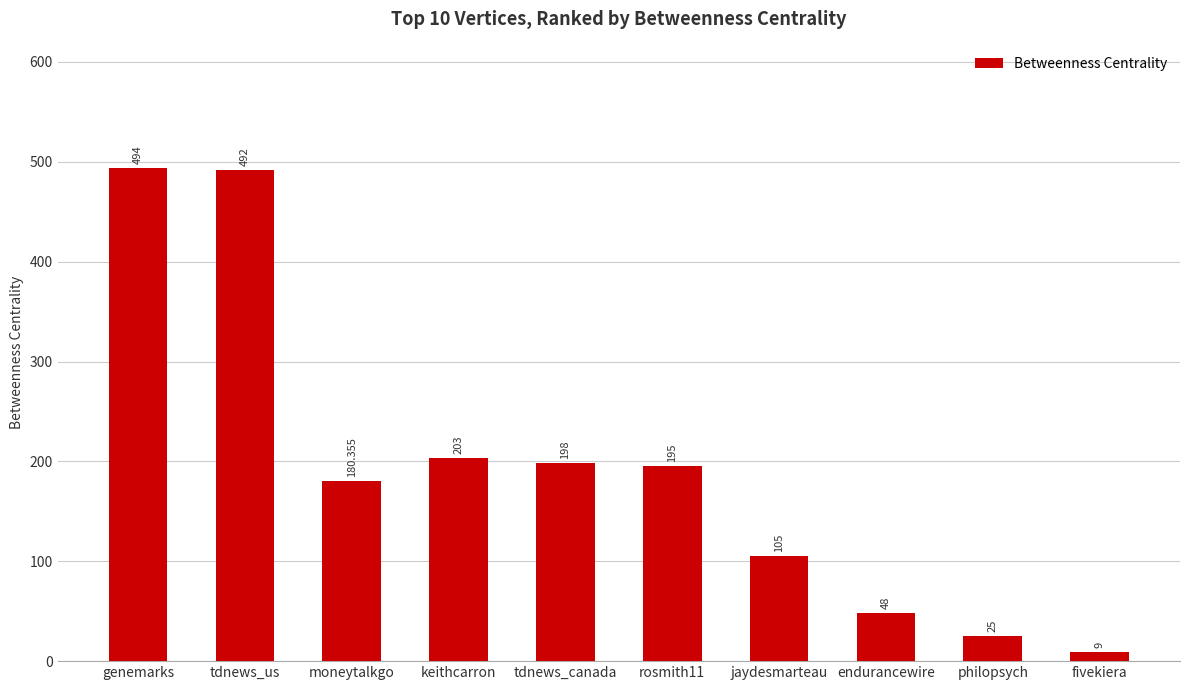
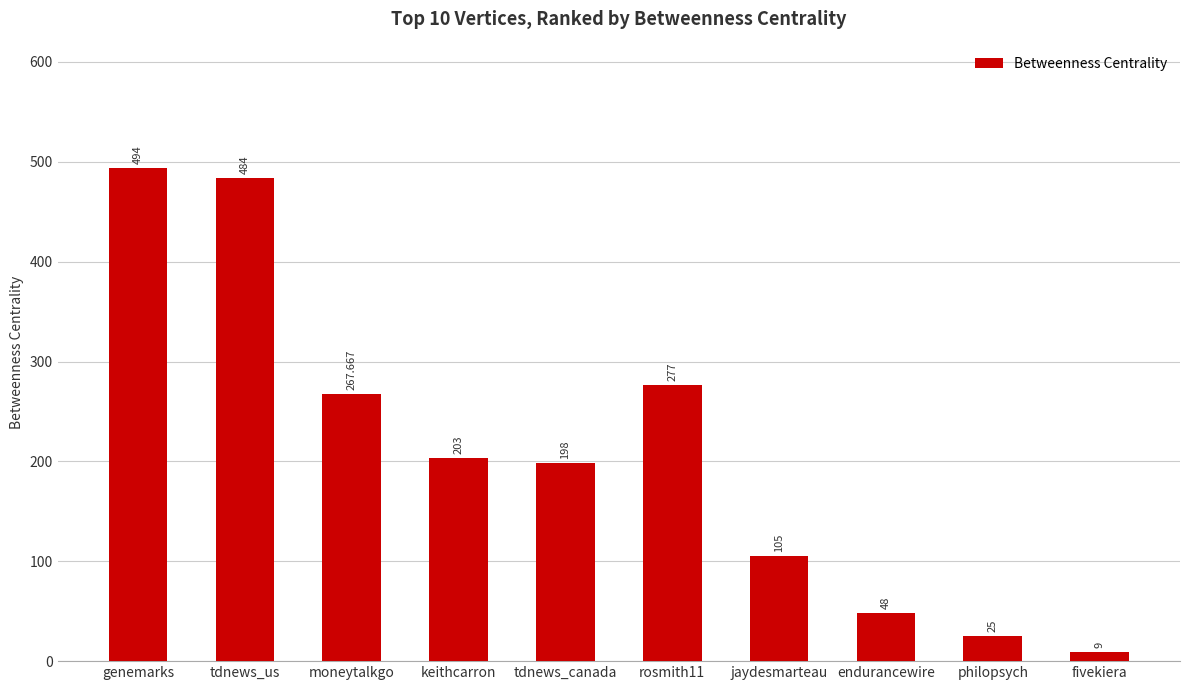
tdnews_us: 492 -> 484
moneytalkgo: 180.355 -> 267.667
rosmith11: 195 -> 277
